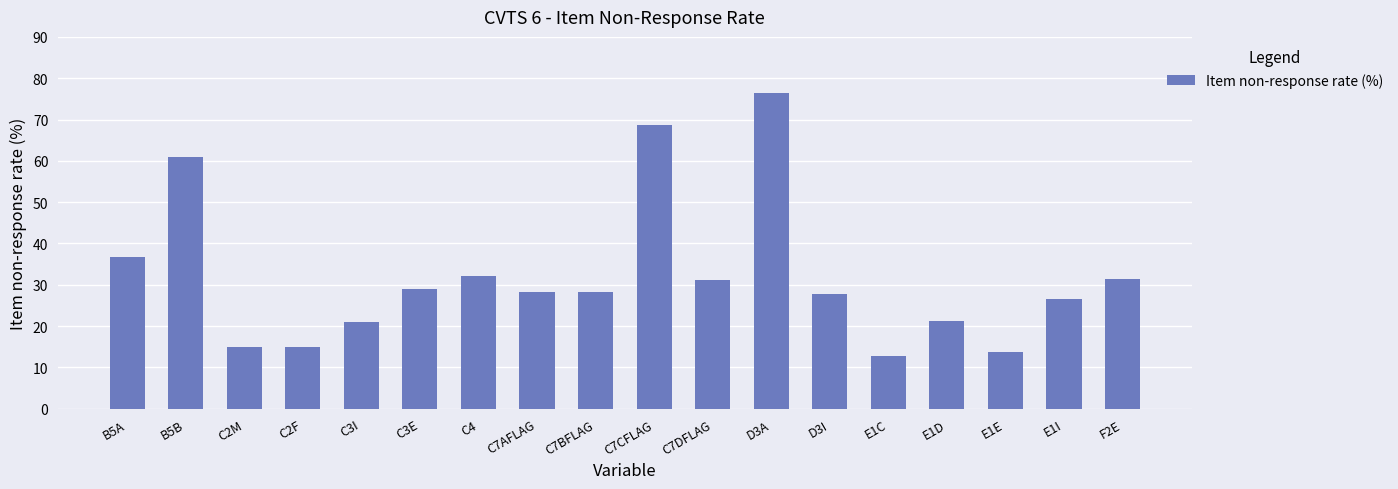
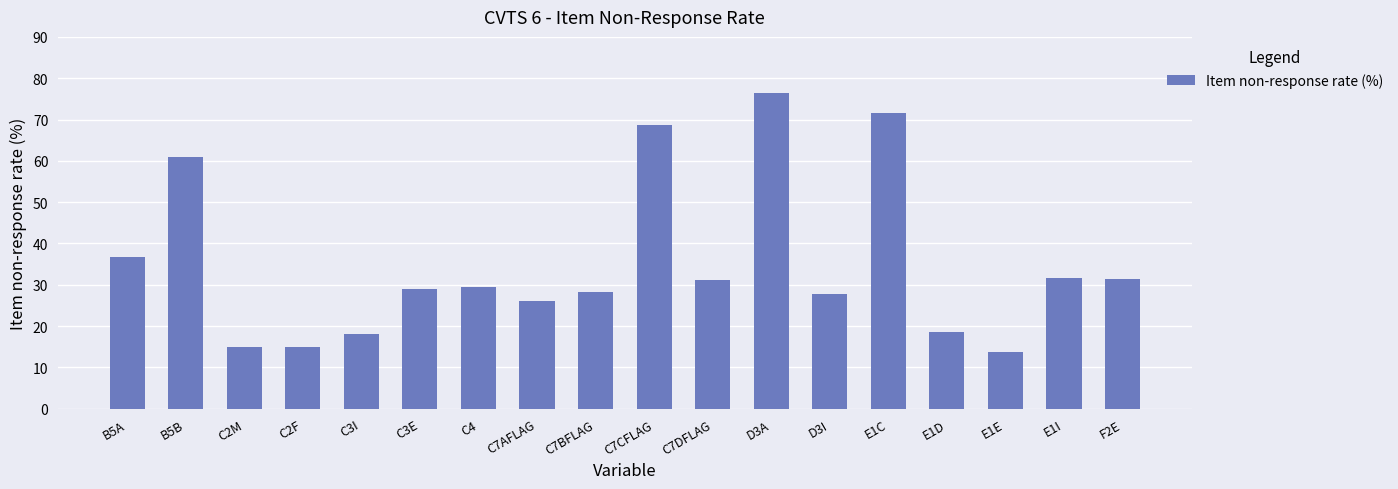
C3I: 21 -> 18
C4: 32 -> 29
C7AFLAG: 28 -> 26
E1C: 13 -> 71
E1D: 21 -> 19
E1I: 26 -> 32
